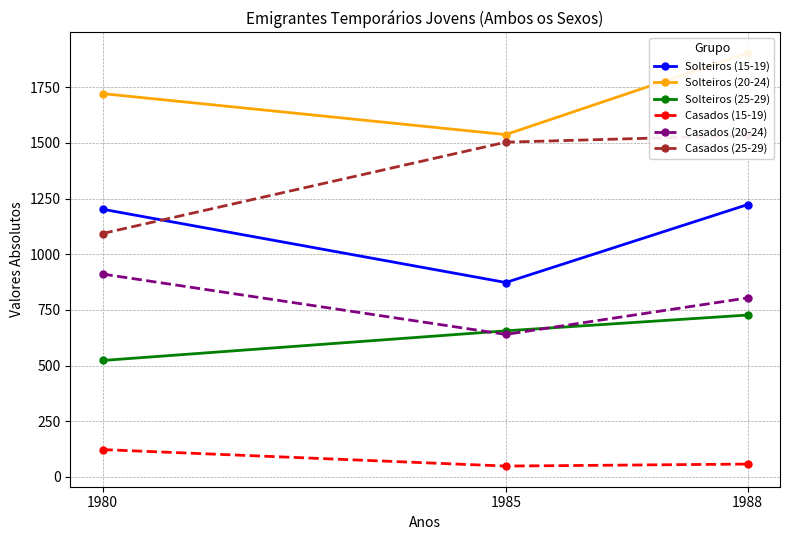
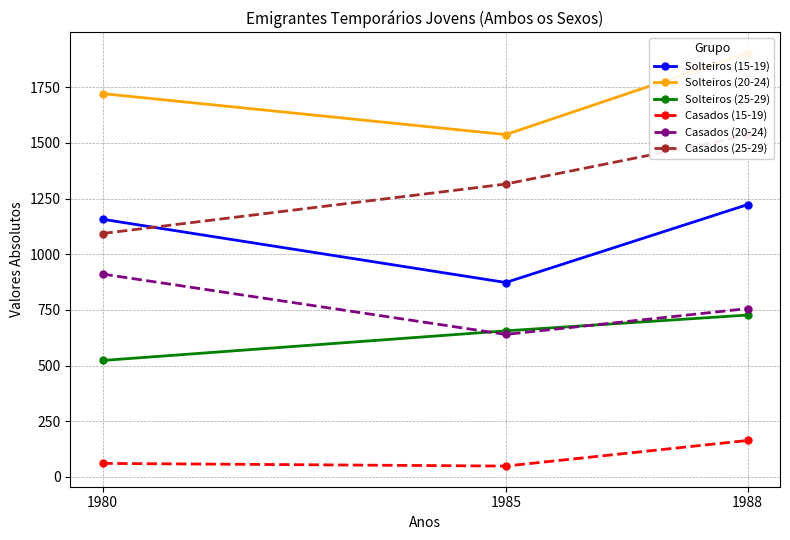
Solteiros (15-19), 1980: 1200 -> 1160
Casados (15-19), 1980: 120 -> 60
Casados (25-29), 1985: 1500 -> 1320
Casados (15-19), 1988: 60 -> 160
Casados (20-24), 1988: 800 -> 760
